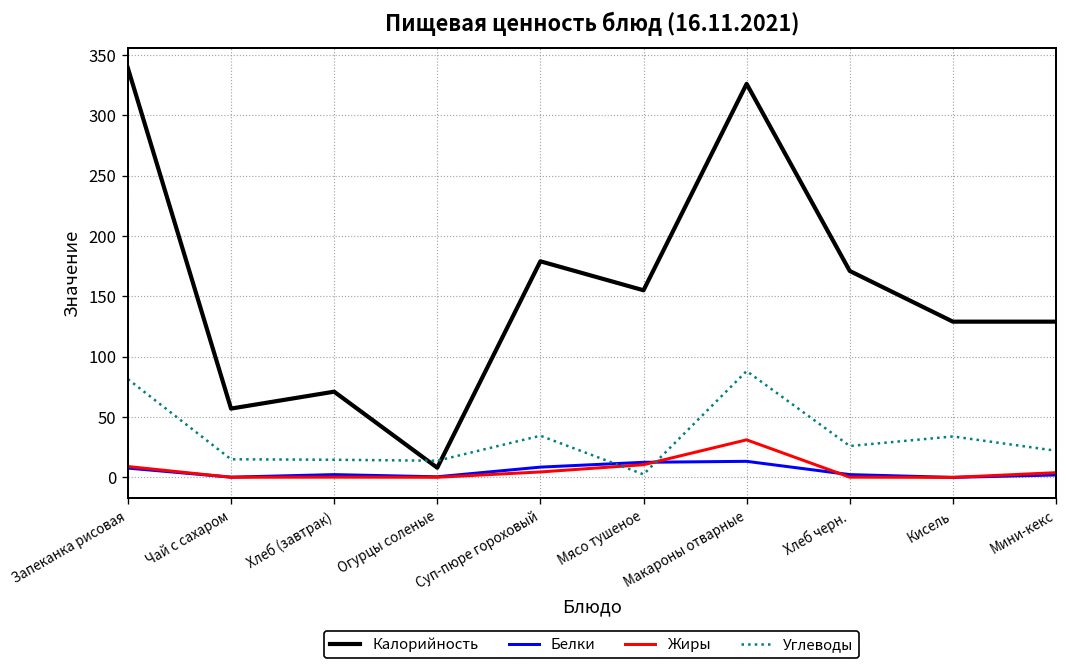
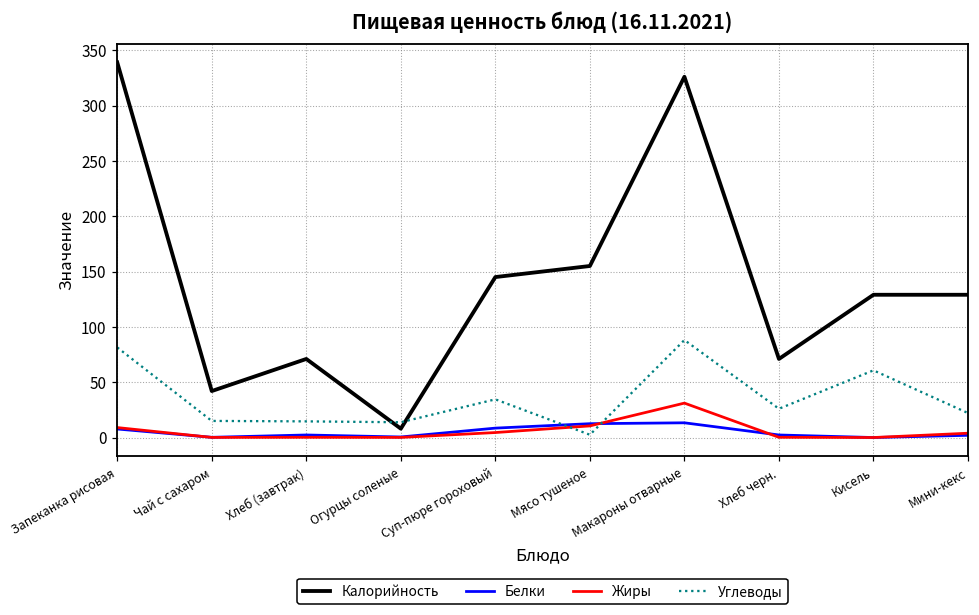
Калорийность, Чай с сахаром: 57 -> 42
Калорийность, Суп-пюре гороховый: 179 -> 145
Калорийность, Хлеб черн.: 171 -> 71
Углеводы, Кисель: 34 -> 61
